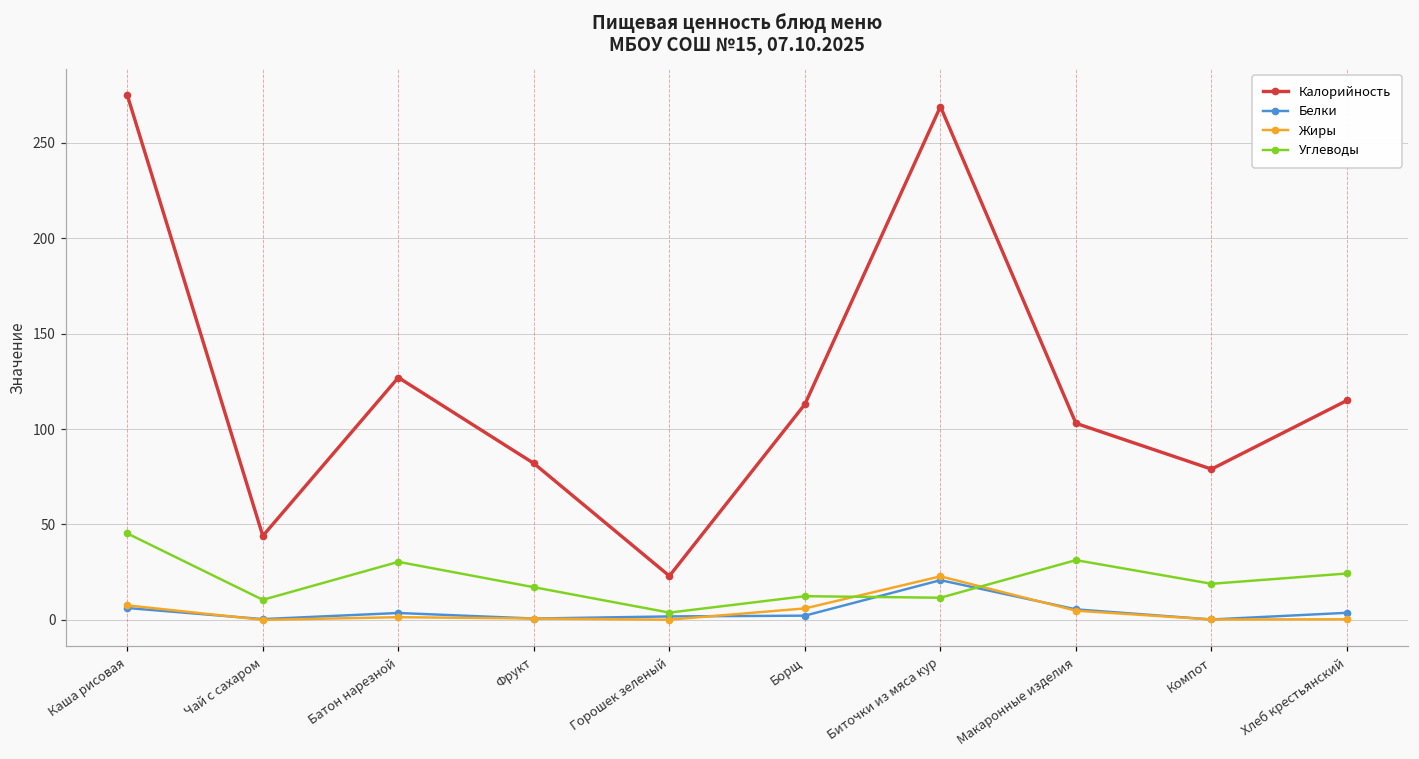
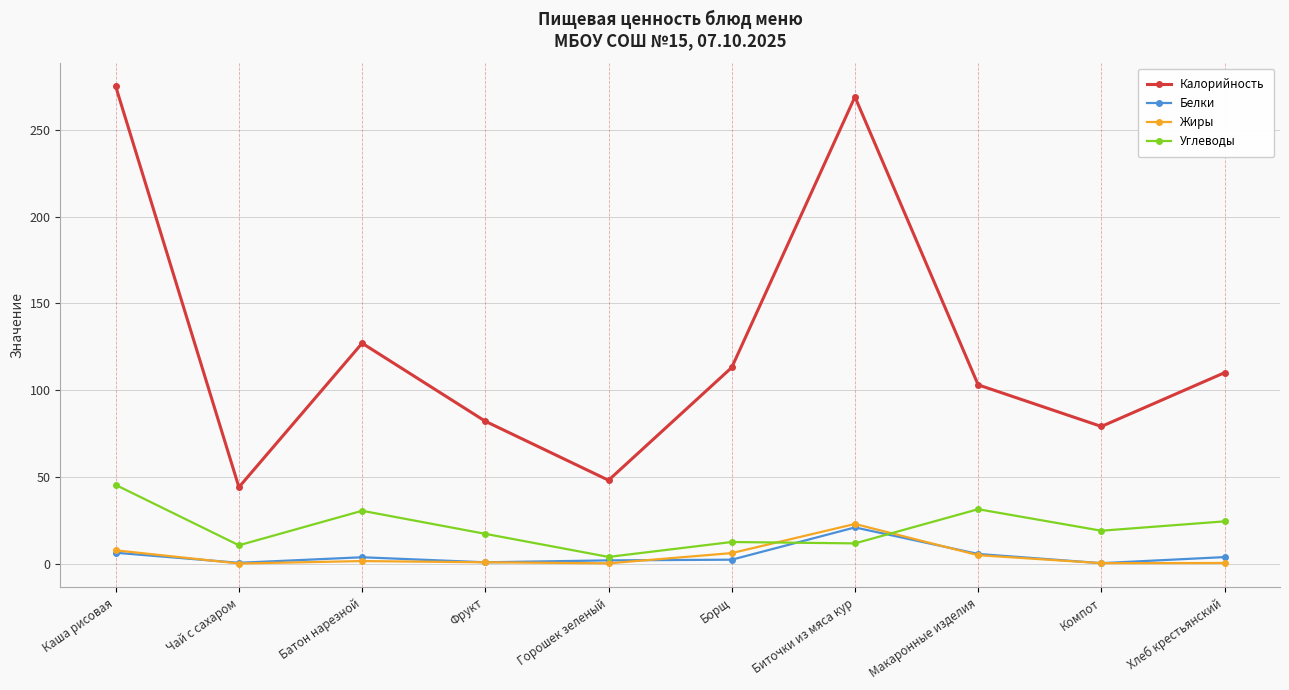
Калорийность, Горошек зеленый: 23 -> 48
Калорийность, Хлеб крестьянский: 115 -> 110
